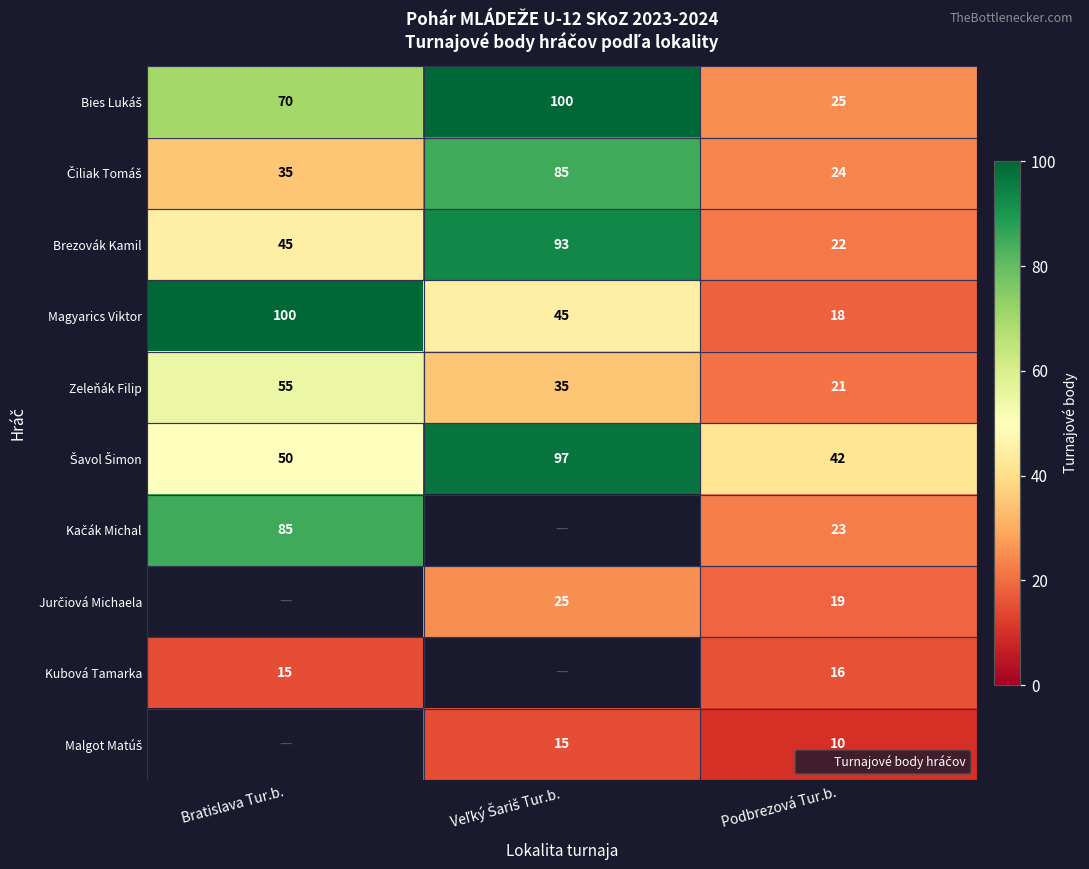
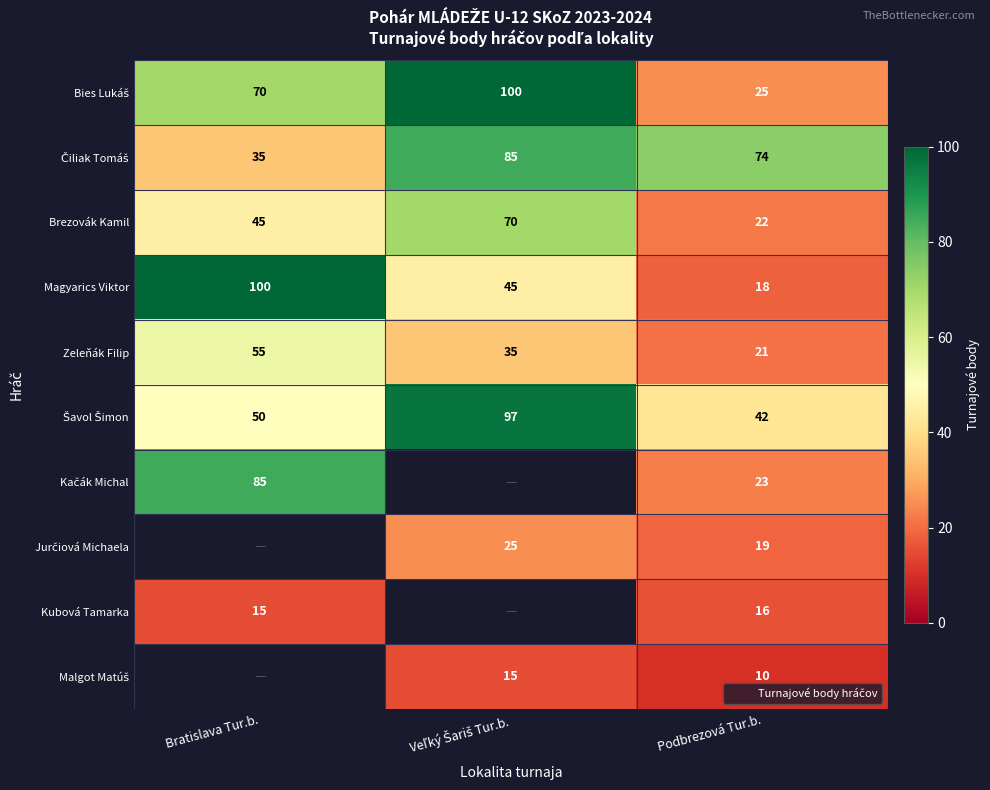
Čiliak Tomáš, Podbrezová Tur.b.: 24 -> 74
Brezovák Kamil, Veľký Šariš Tur.b.: 93 -> 70
